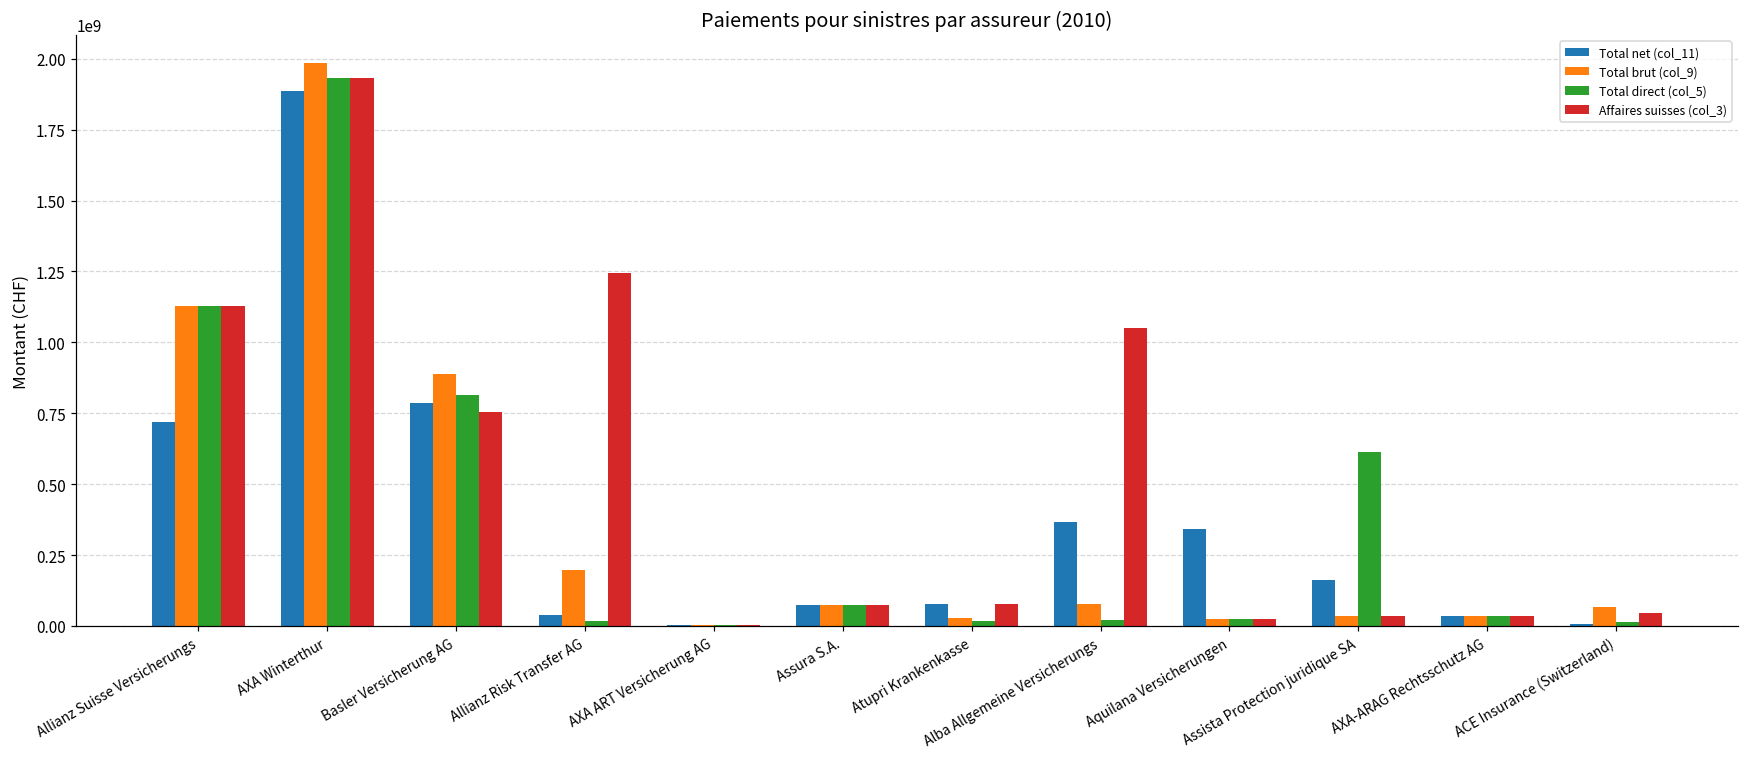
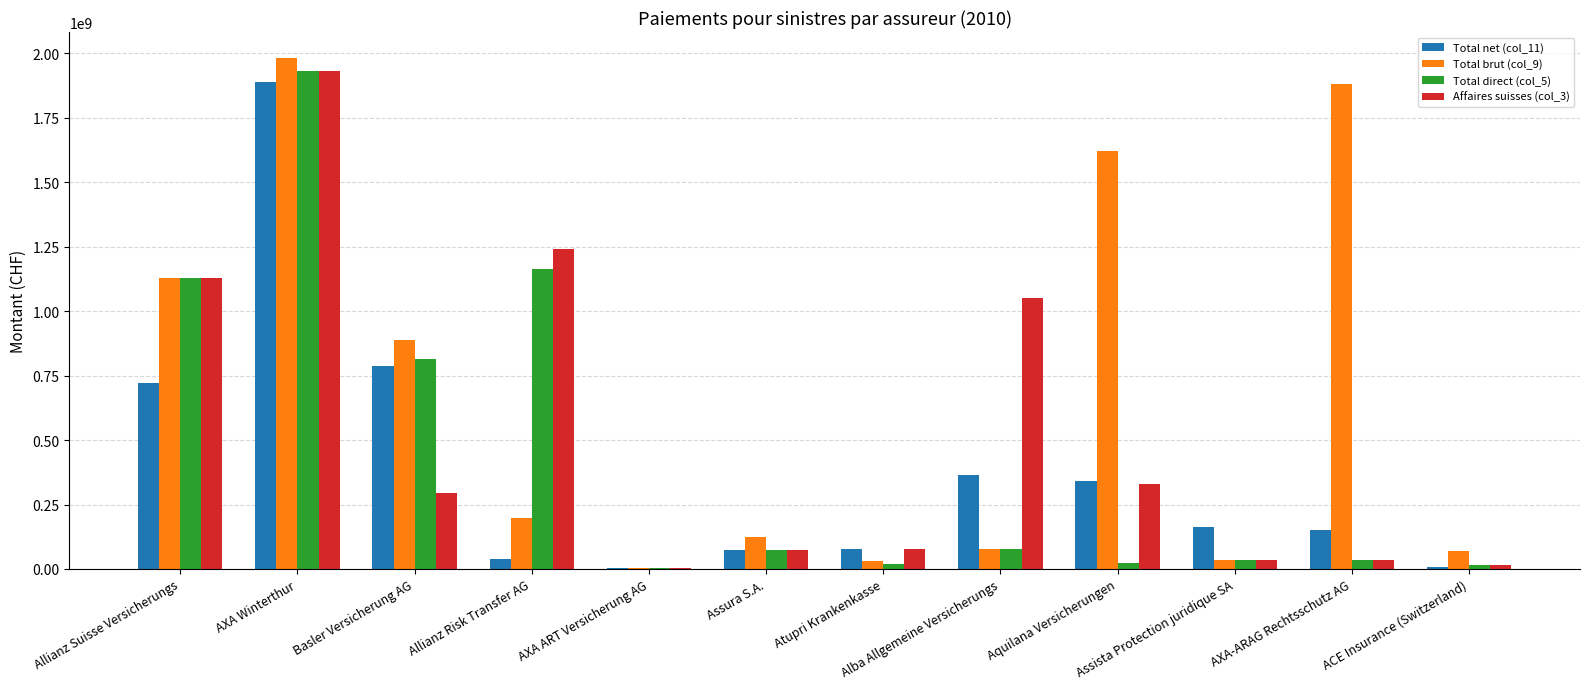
Affaires suisses (col_3), Basler Versicherung AG: 760000000 -> 290000000
Total direct (col_5), Allianz Risk Transfer AG: 20000000 -> 1160000000
Total brut (col_9), Assura S.A.: 70000000 -> 120000000
Total direct (col_5), Alba Allgemeine Versicherungs: 20000000 -> 80000000
Total brut (col_9), Aquilana Versicherungen: 20000000 -> 1620000000
Affaires suisses (col_3), Aquilana Versicherungen: 20000000 -> 330000000
Total direct (col_5), Assista Protection juridique SA: 610000000 -> 30000000
Total net (col_11), AXA-ARAG Rechtsschutz AG: 30000000 -> 150000000
Total brut (col_9), AXA-ARAG Rechtsschutz AG: 30000000 -> 1880000000
Affaires suisses (col_3), ACE Insurance (Switzerland): 50000000 -> 20000000
